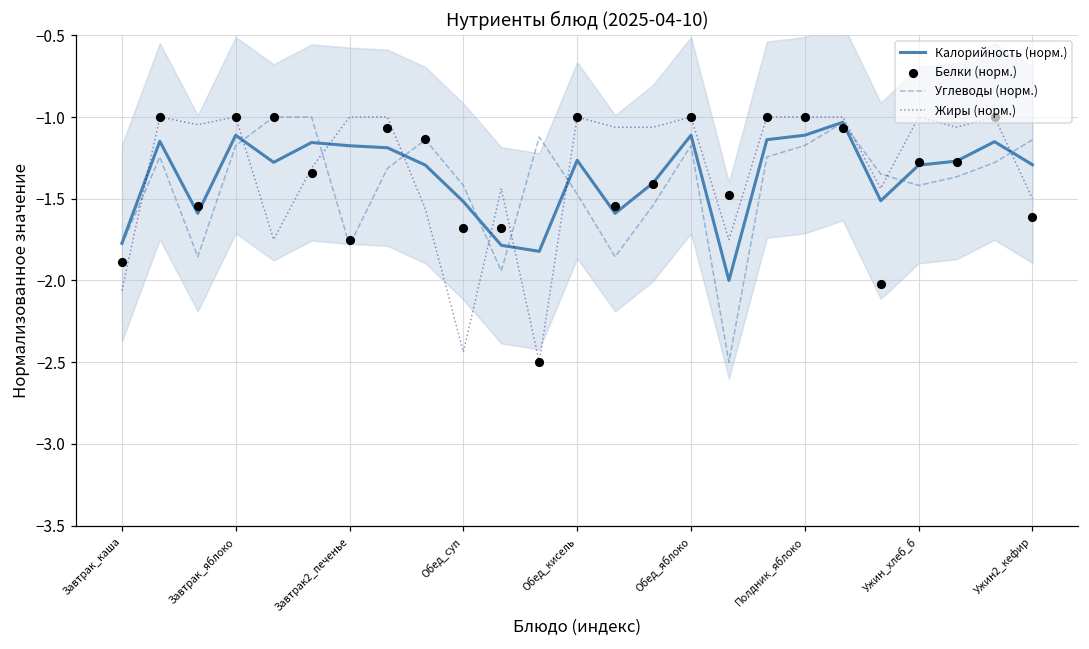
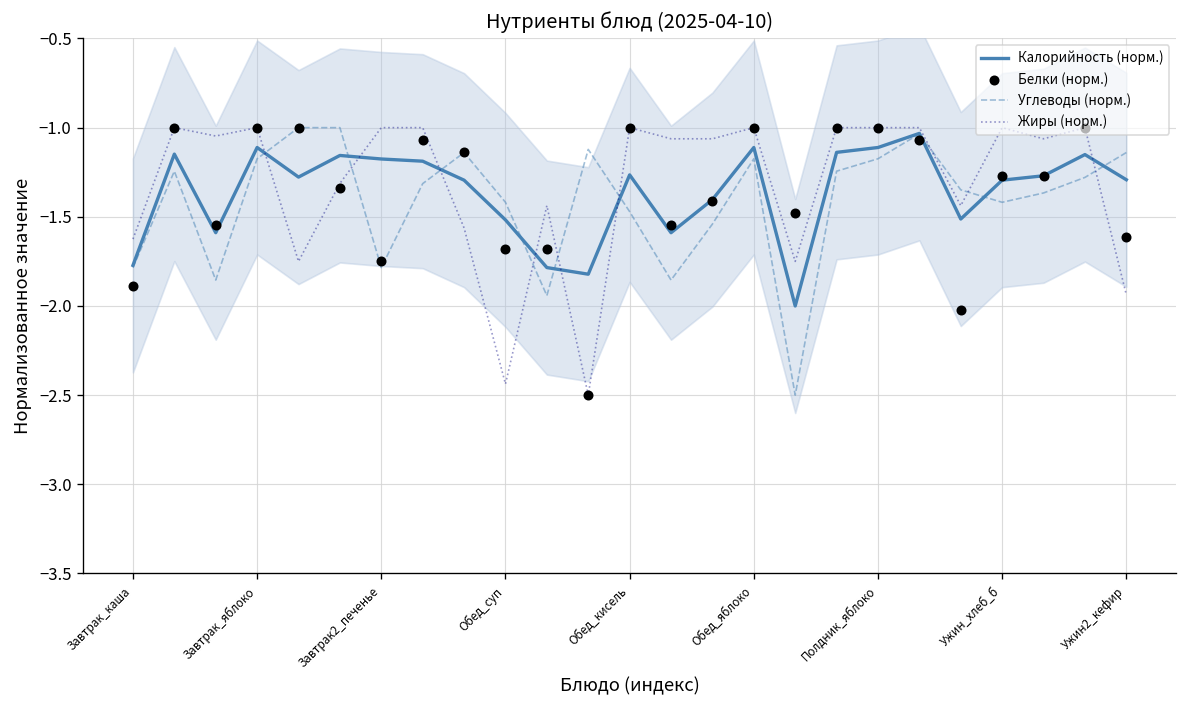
Жиры (норм.), Завтрак_каша: -2.06 -> -1.63
Жиры (норм.), Ужин2_кефир: -1.50 -> -1.94
